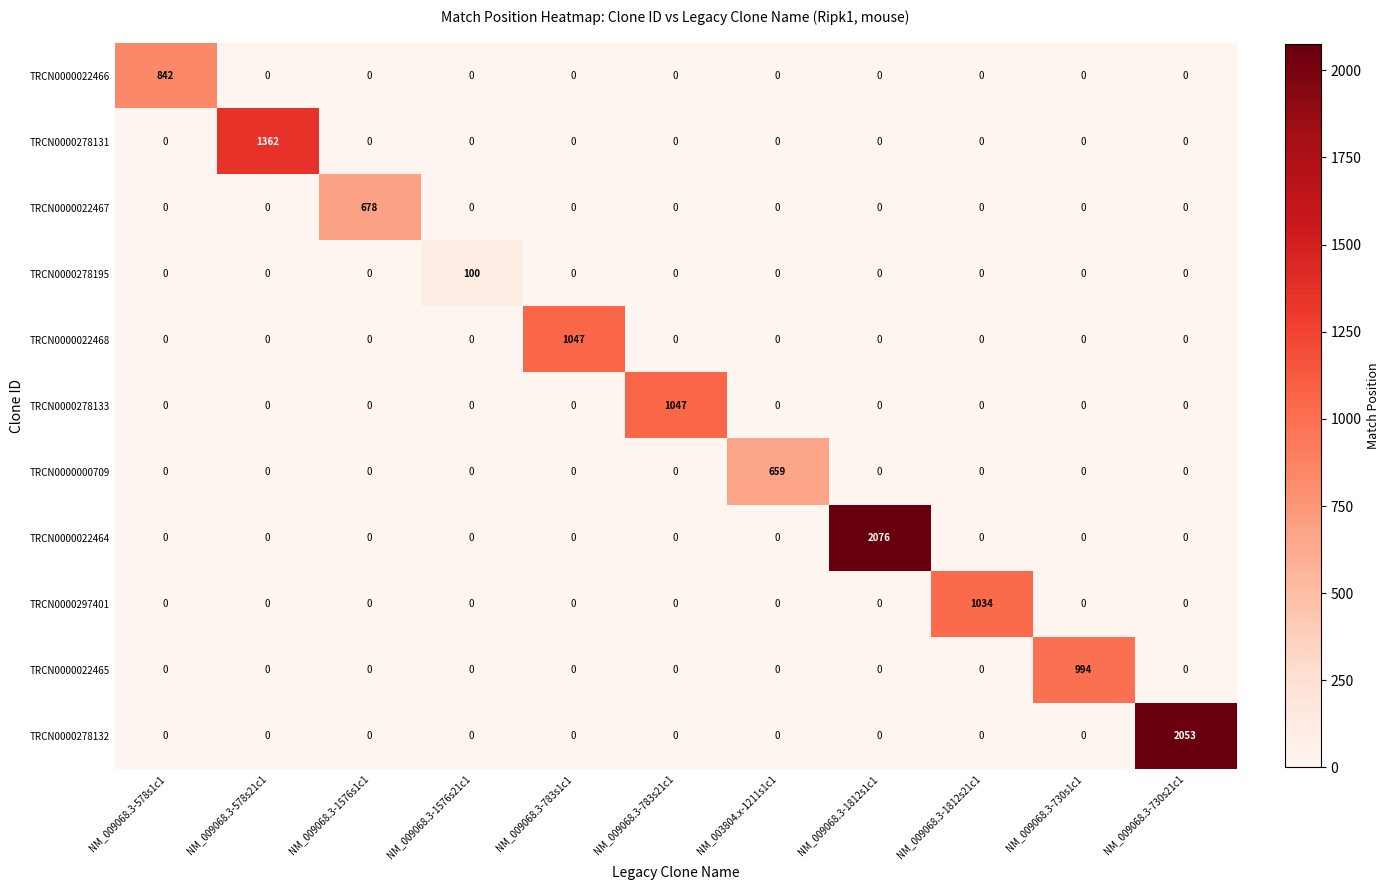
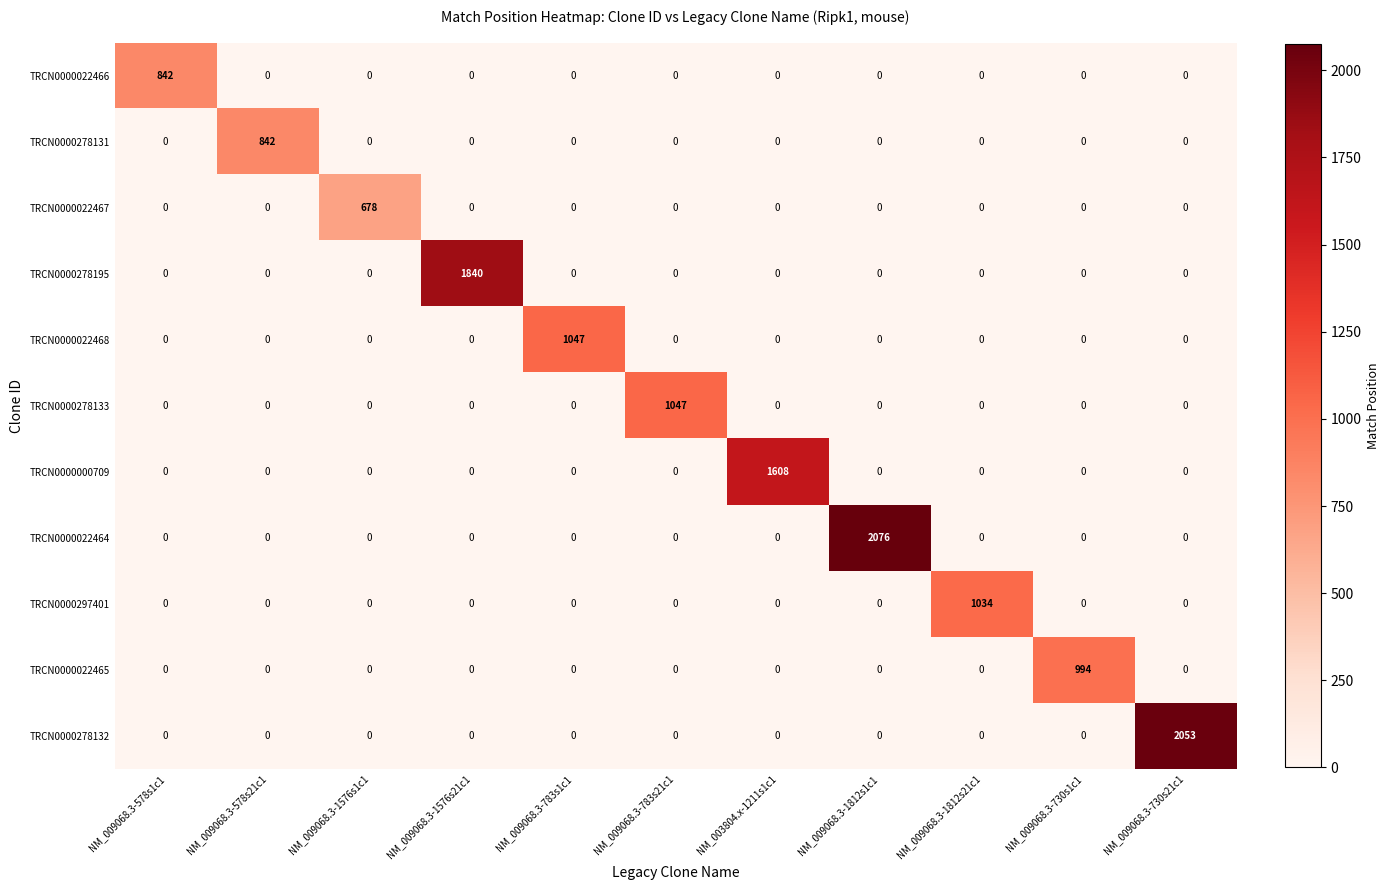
TRCN0000278131, NM_009068.3-578s21c1: 1362 -> 842
TRCN0000278195, NM_009068.3-1576s21c1: 100 -> 1840
TRCN0000000709, NM_003804.x-1211s1c1: 659 -> 1608
